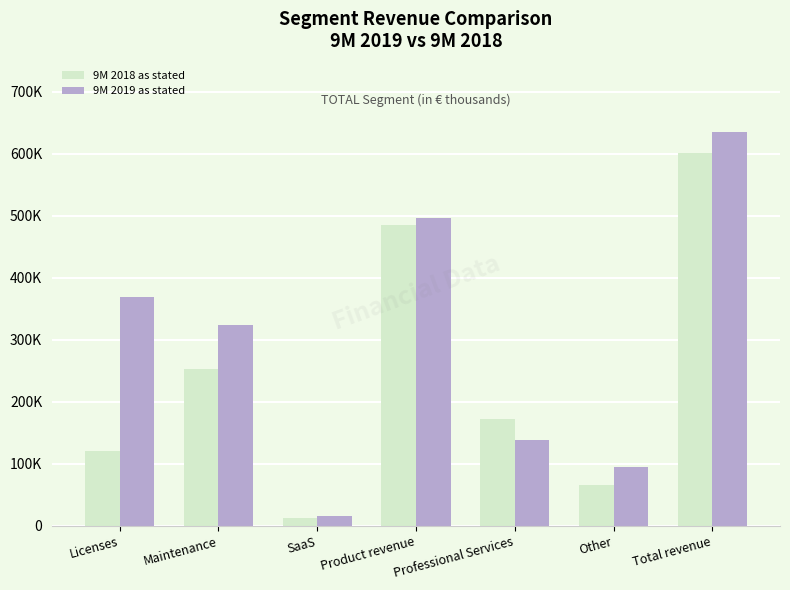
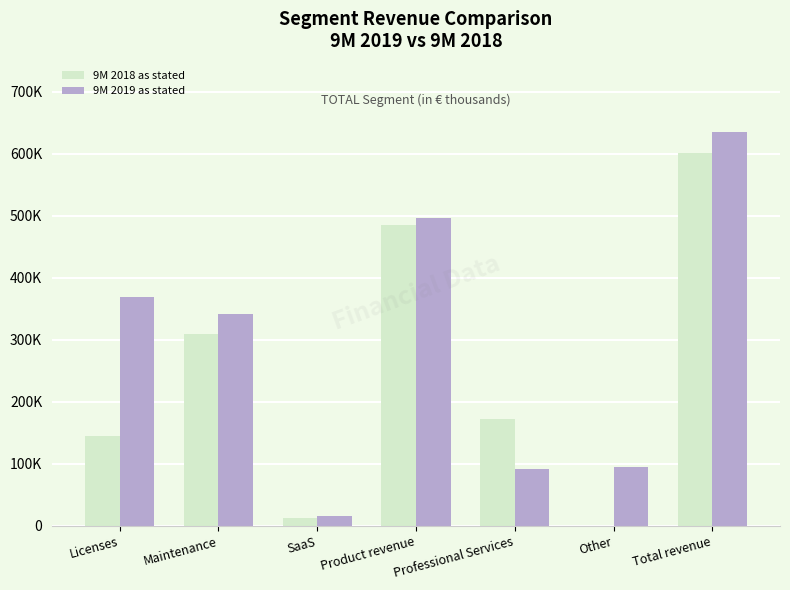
9M 2018 as stated, Licenses: 120000 -> 140000
9M 2018 as stated, Maintenance: 250000 -> 310000
9M 2019 as stated, Maintenance: 320000 -> 340000
9M 2019 as stated, Professional Services: 140000 -> 90000
9M 2018 as stated, Other: 70000 -> 0
